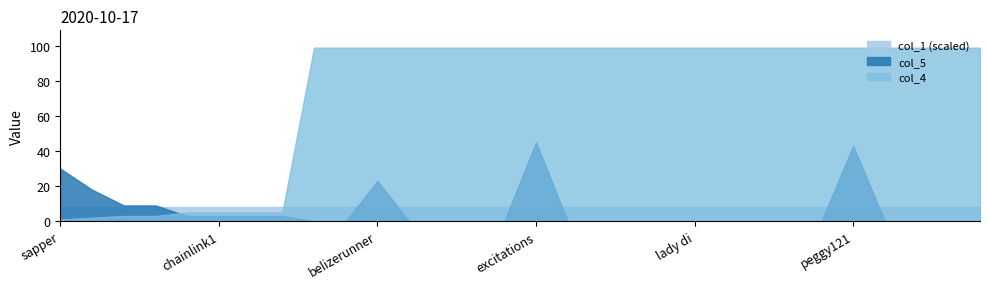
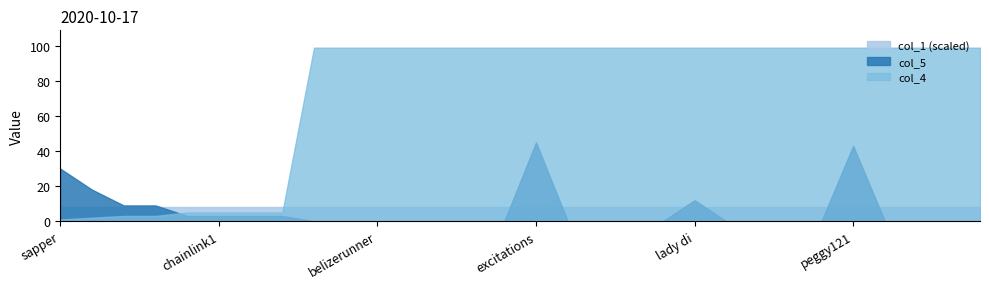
col_5, belizerunner: 23 -> 0
col_5, lady di: 0 -> 12
